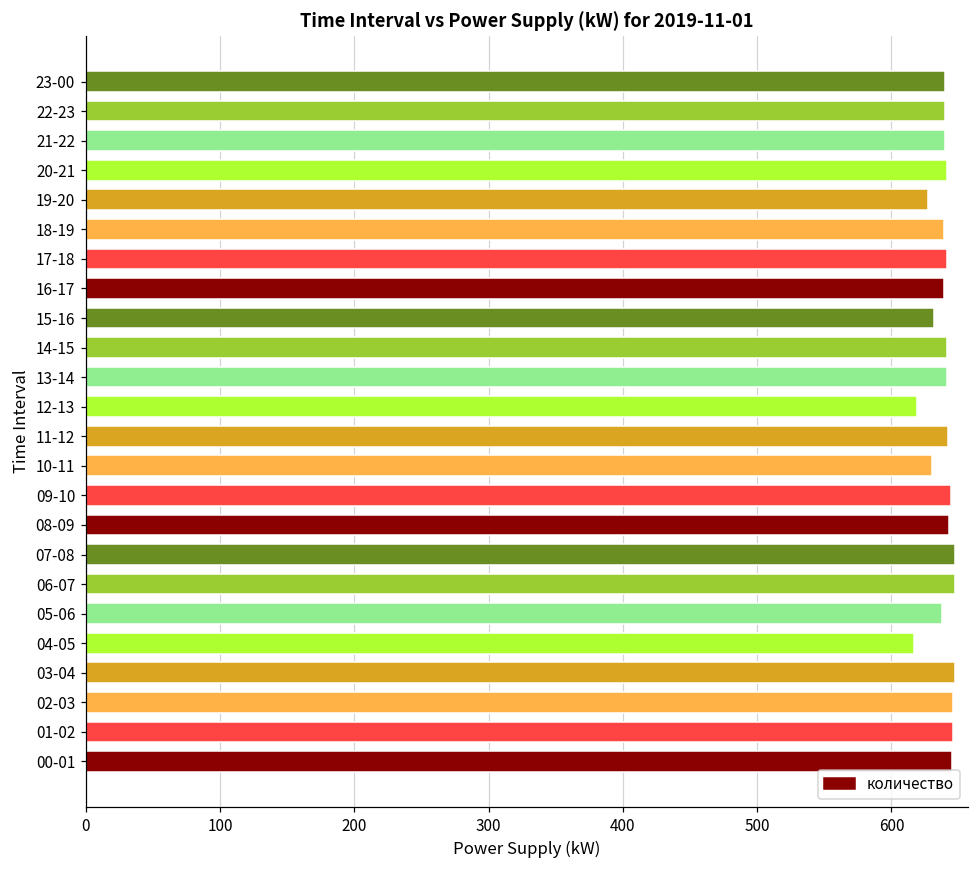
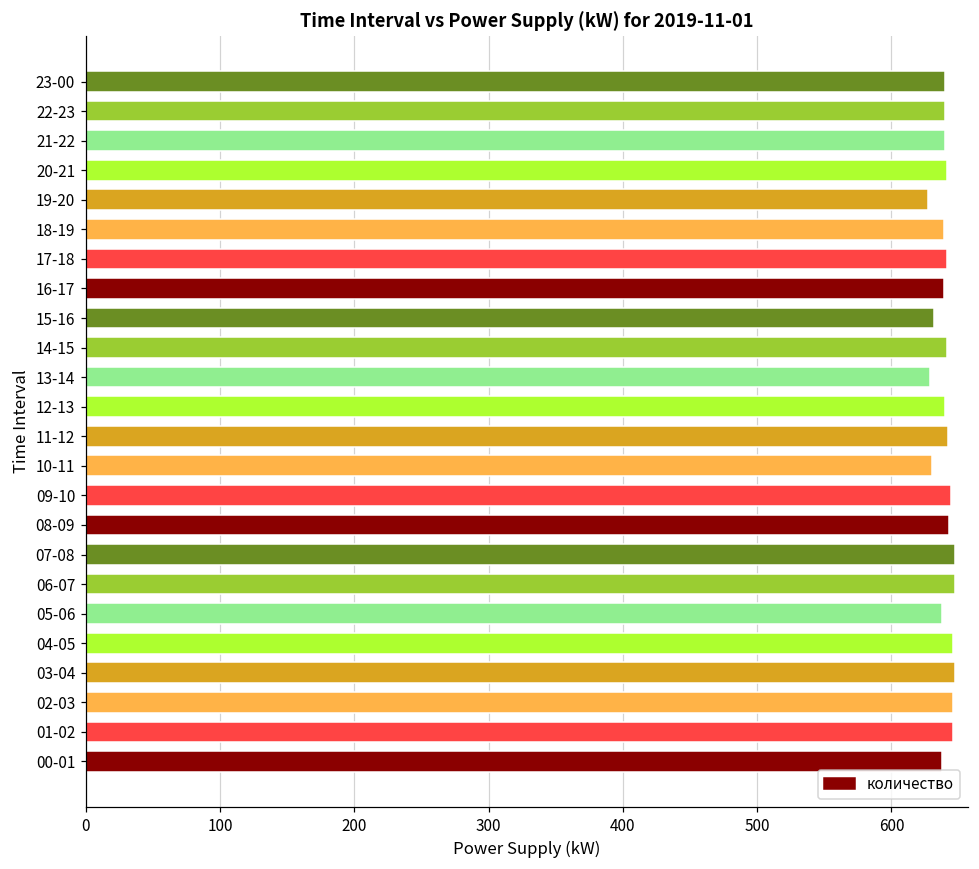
13-14: 641 -> 629
12-13: 619 -> 640
04-05: 617 -> 646
00-01: 645 -> 638
